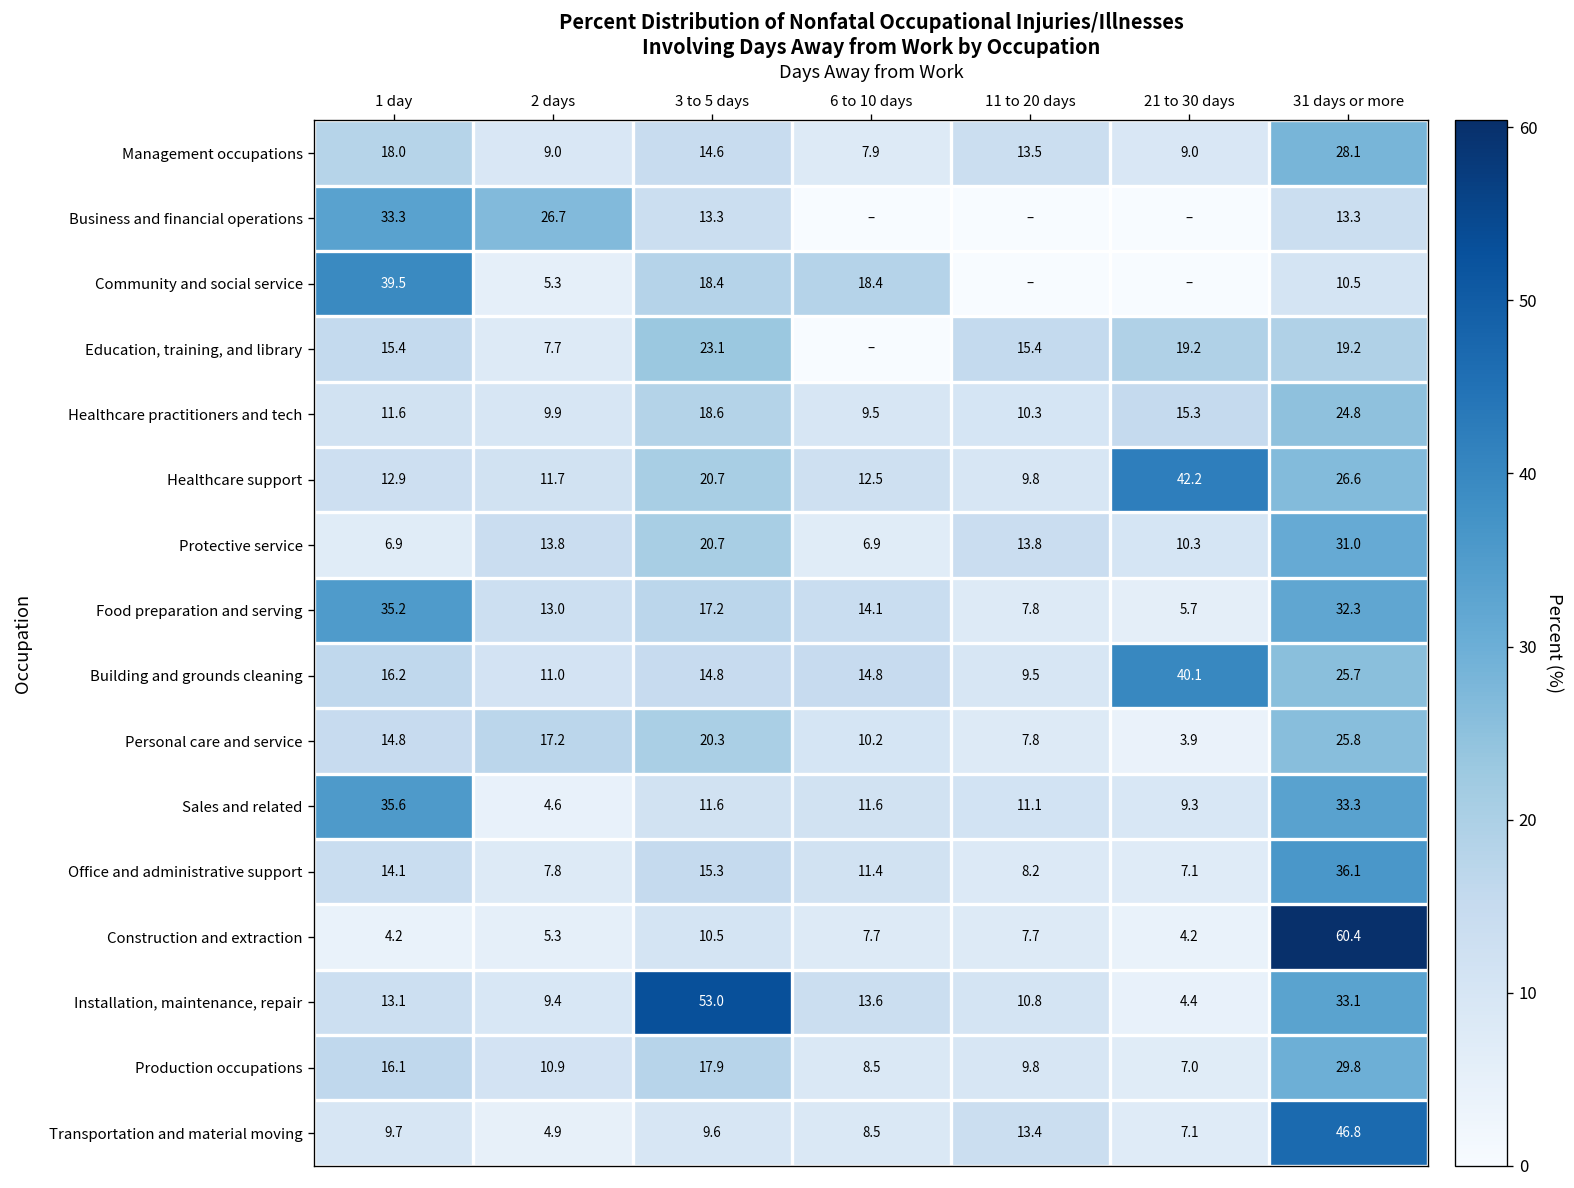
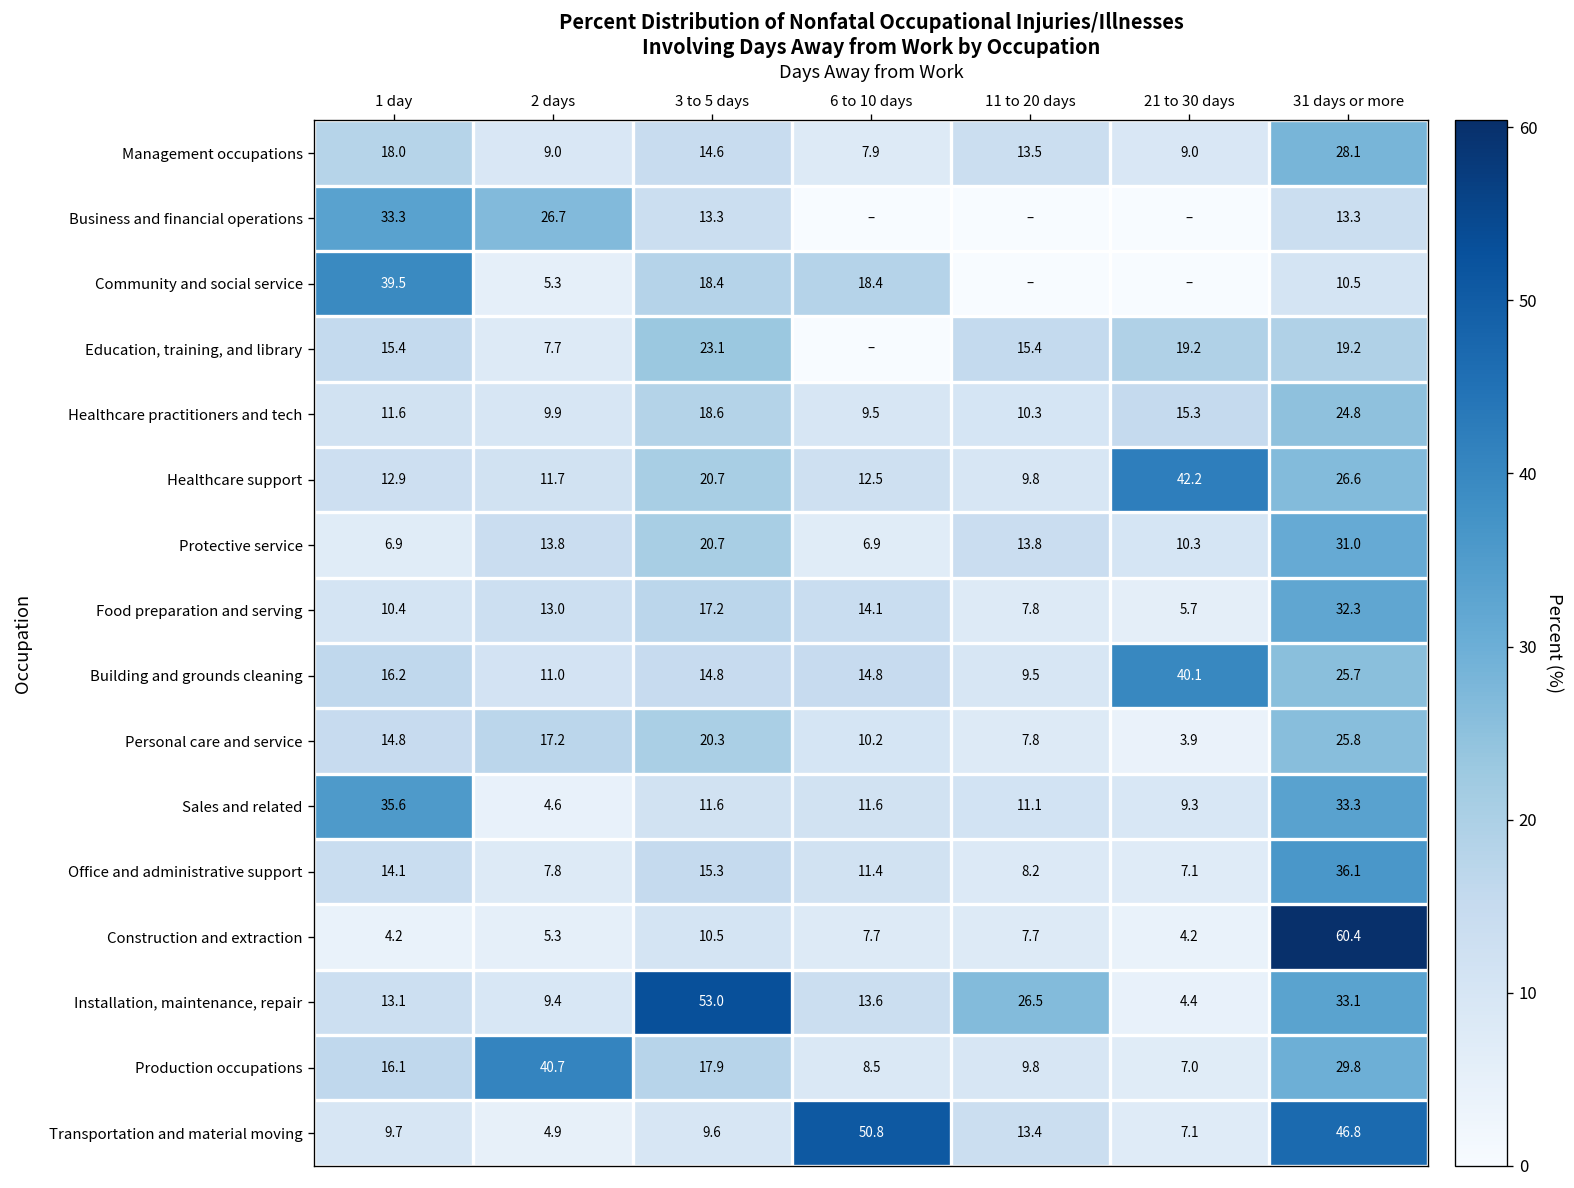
Food preparation and serving, 1 day: 35.2 -> 10.4
Installation, maintenance, repair, 11 to 20 days: 10.8 -> 26.5
Production occupations, 2 days: 10.9 -> 40.7
Transportation and material moving, 6 to 10 days: 8.5 -> 50.8
